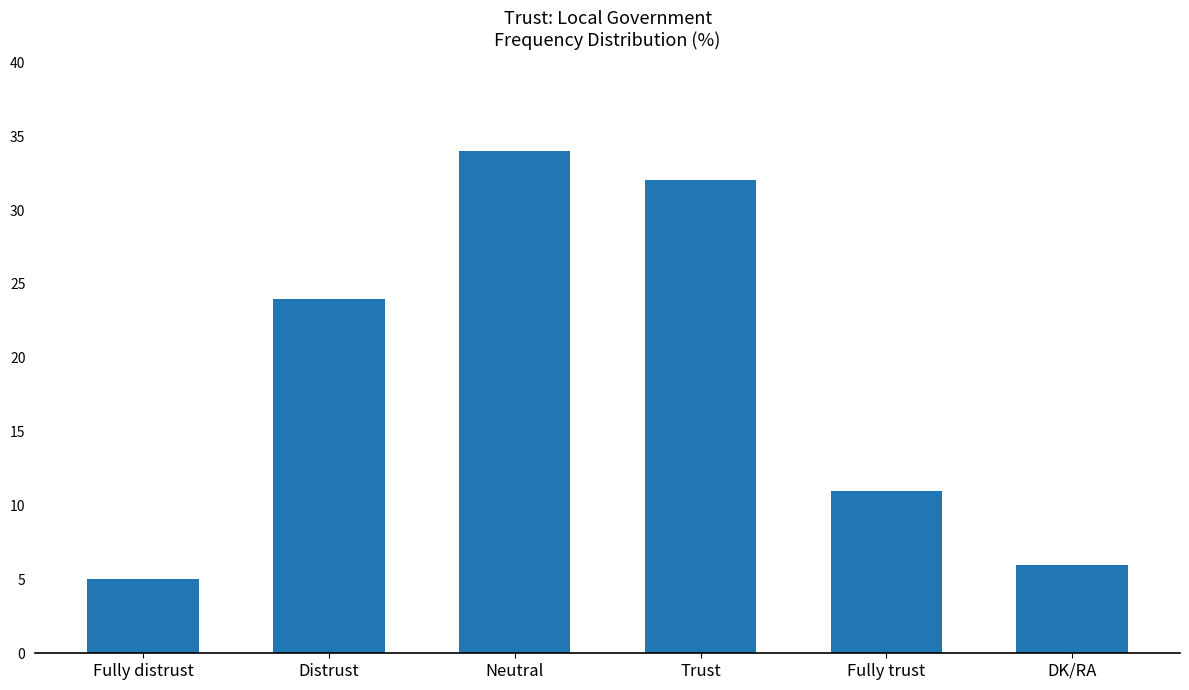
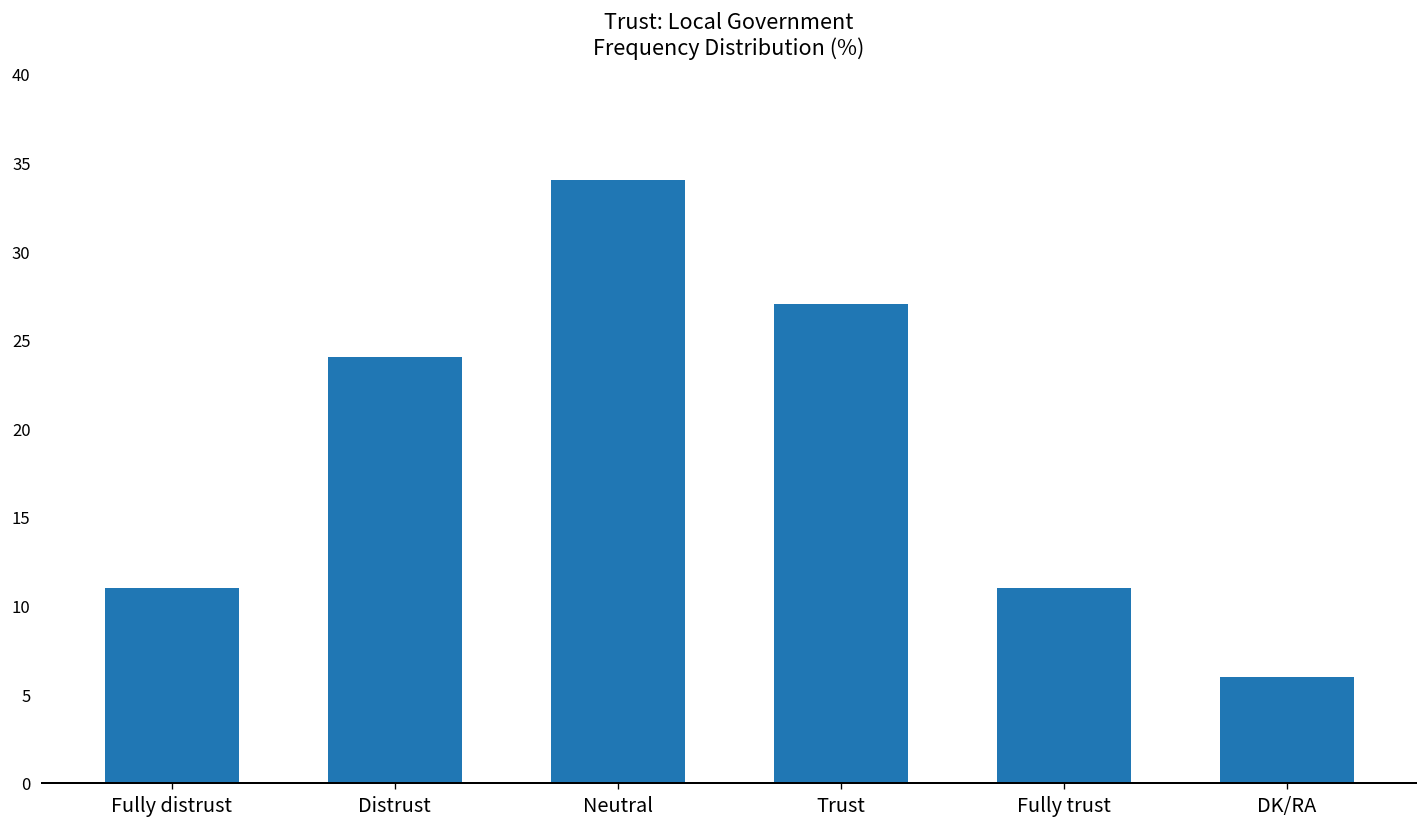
Fully distrust: 5 -> 11
Trust: 32 -> 27
